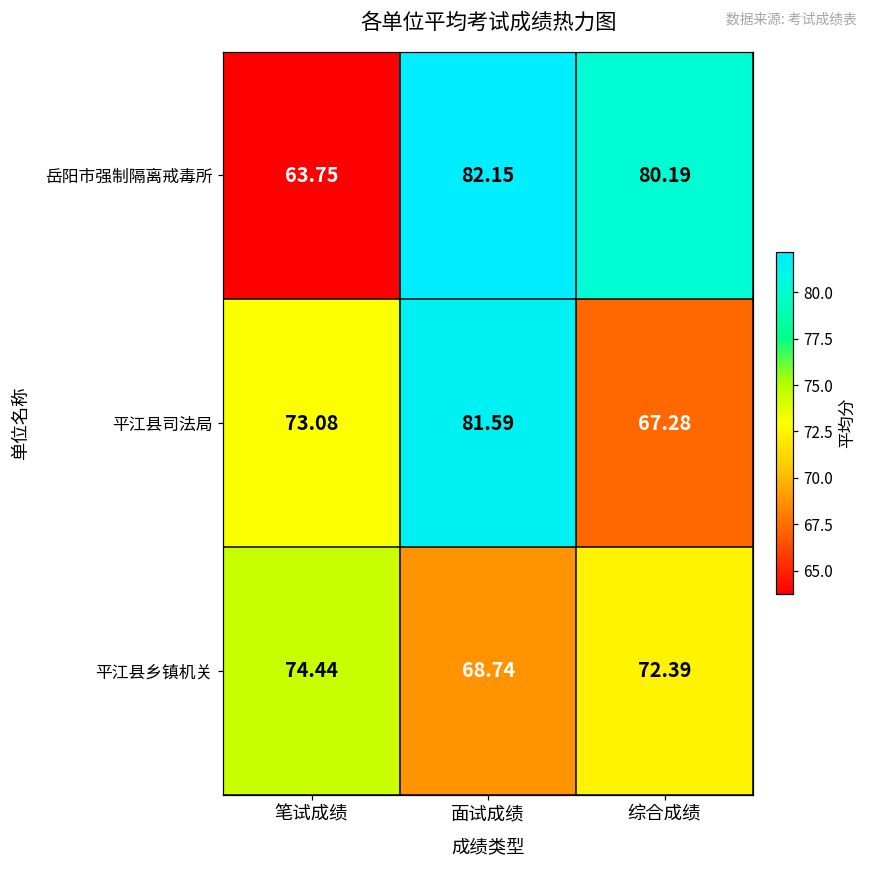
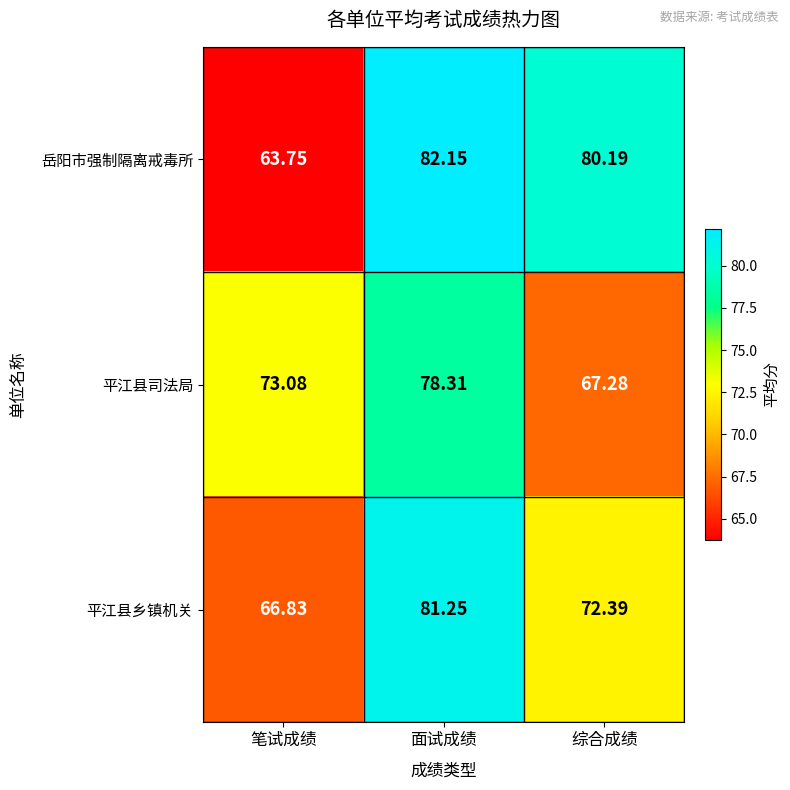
平江县司法局, 面试成绩: 81.59 -> 78.31
平江县乡镇机关, 笔试成绩: 74.44 -> 66.83
平江县乡镇机关, 面试成绩: 68.74 -> 81.25
